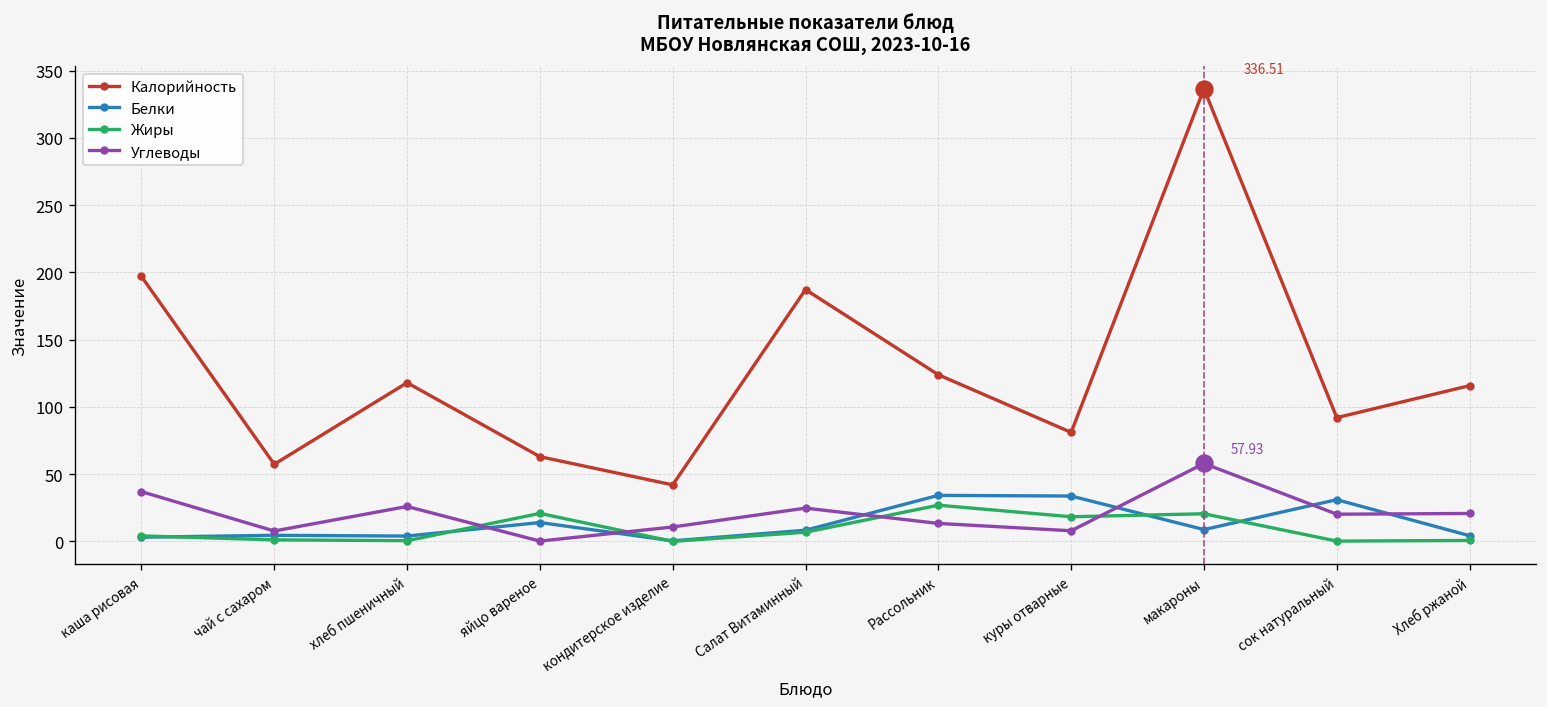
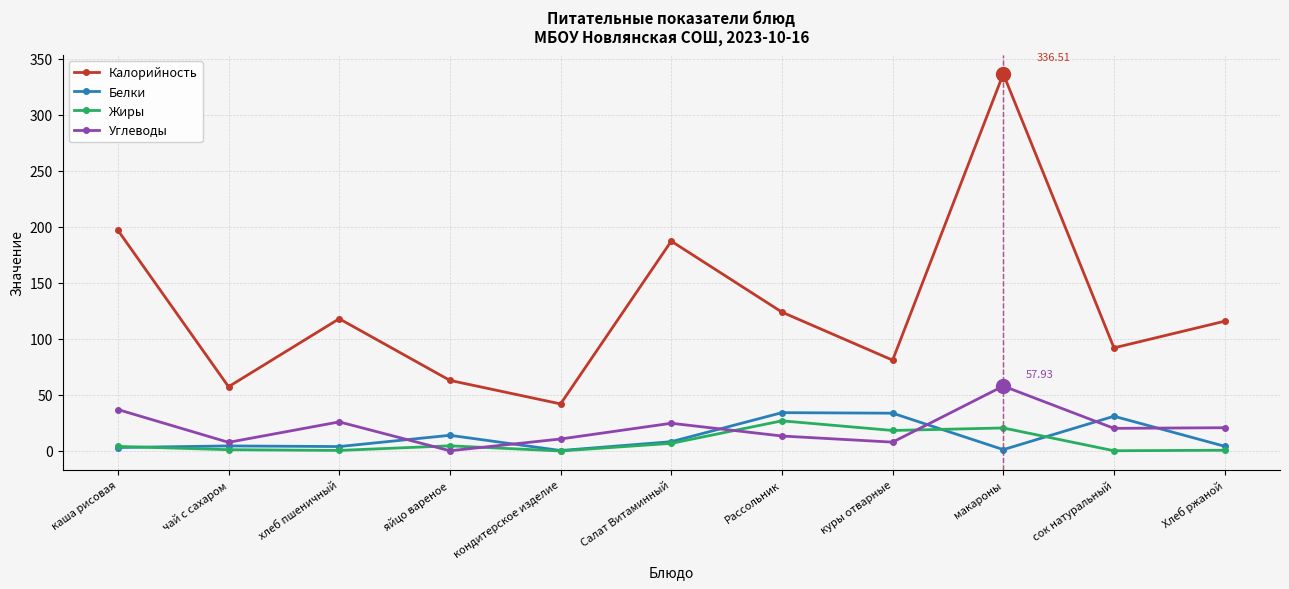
Жиры, яйцо вареное: 21 -> 5
Белки, макароны: 9 -> 1
